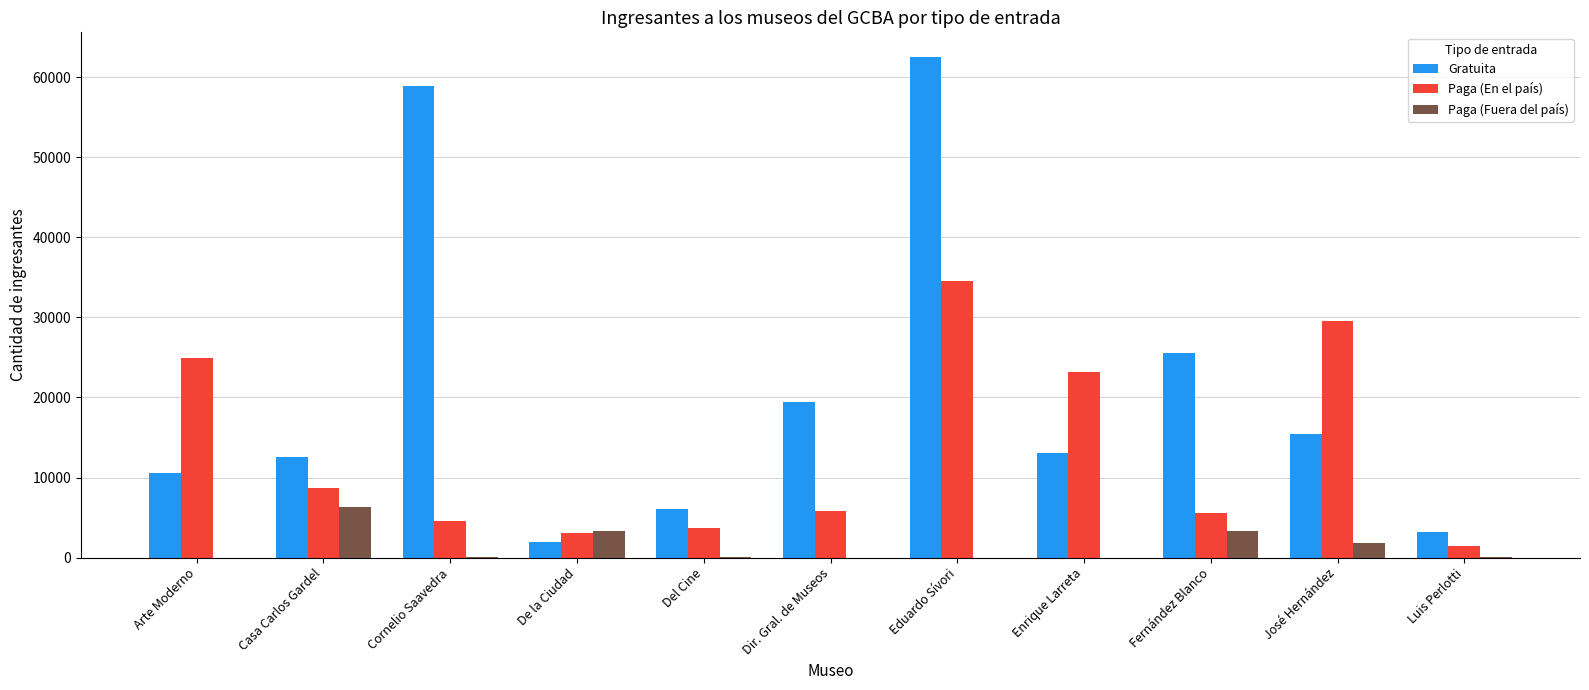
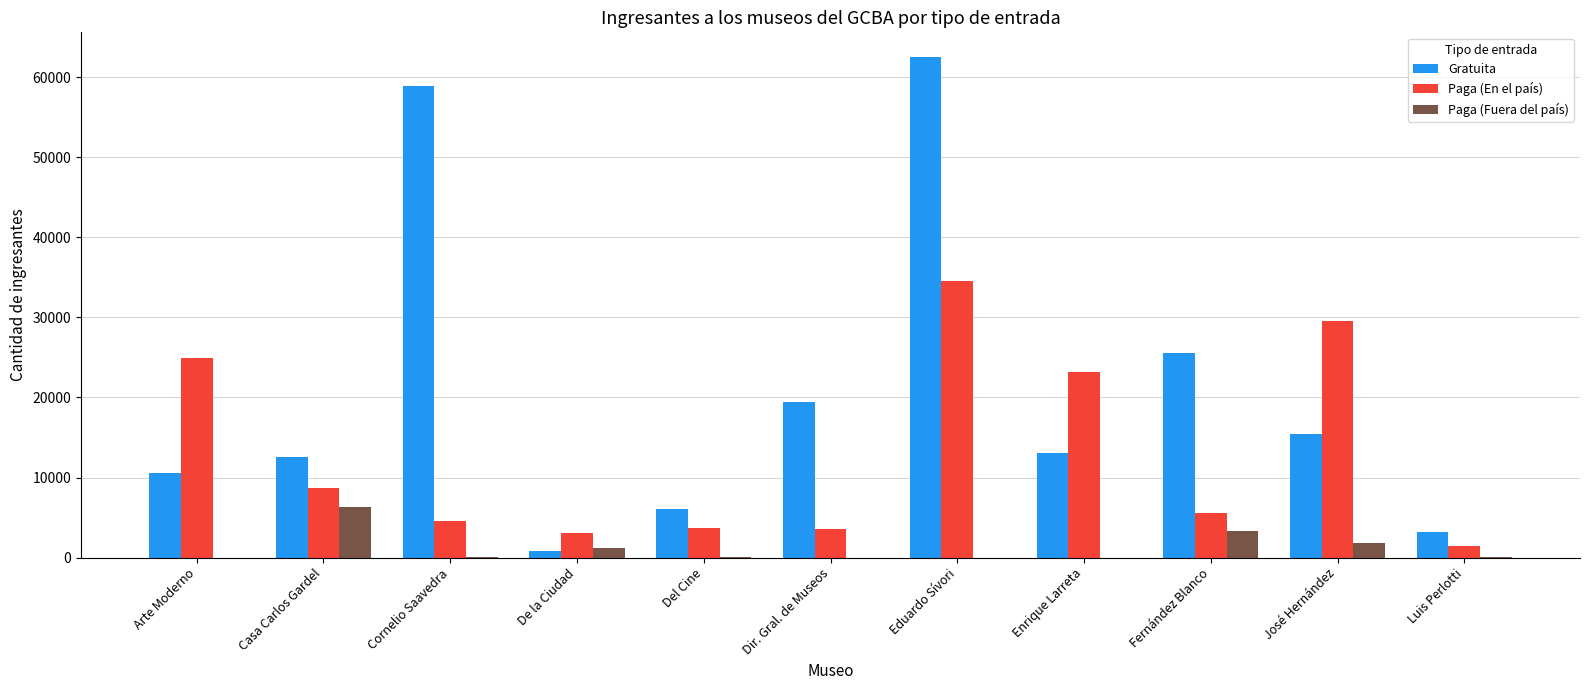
Gratuita, De la Ciudad: 2000 -> 1000
Paga (Fuera del país), De la Ciudad: 3000 -> 1000
Paga (En el país), Dir. Gral. de Museos: 6000 -> 4000
